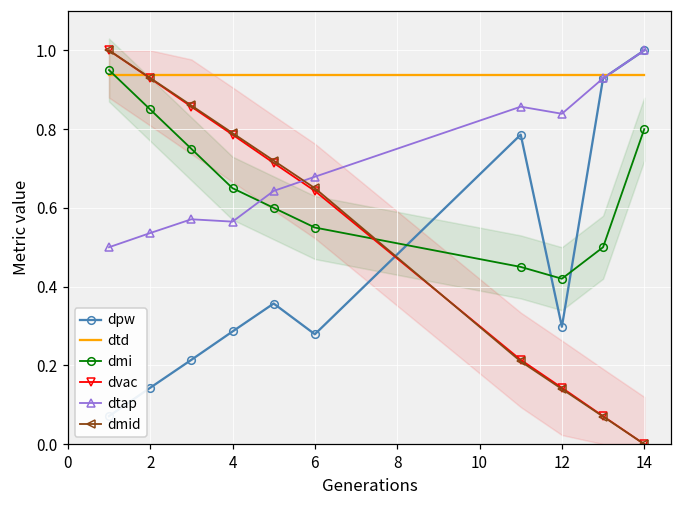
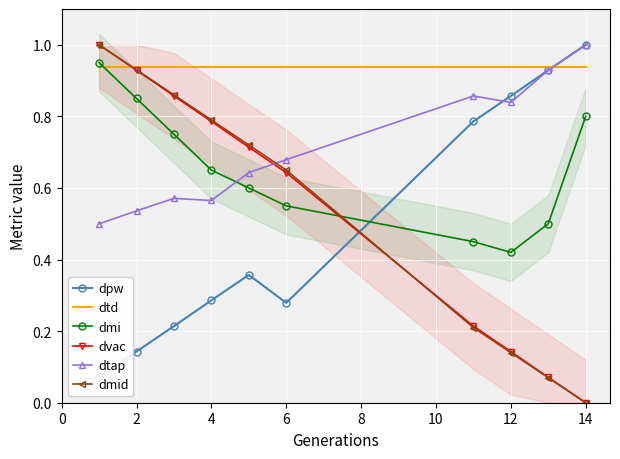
dpw, 12: 0.30 -> 0.86
